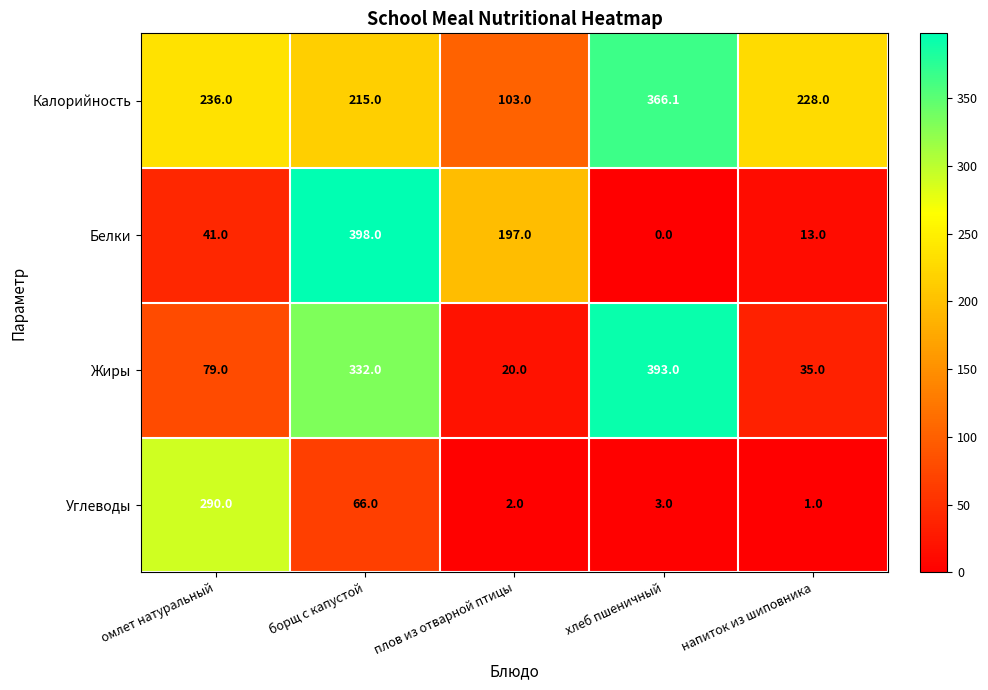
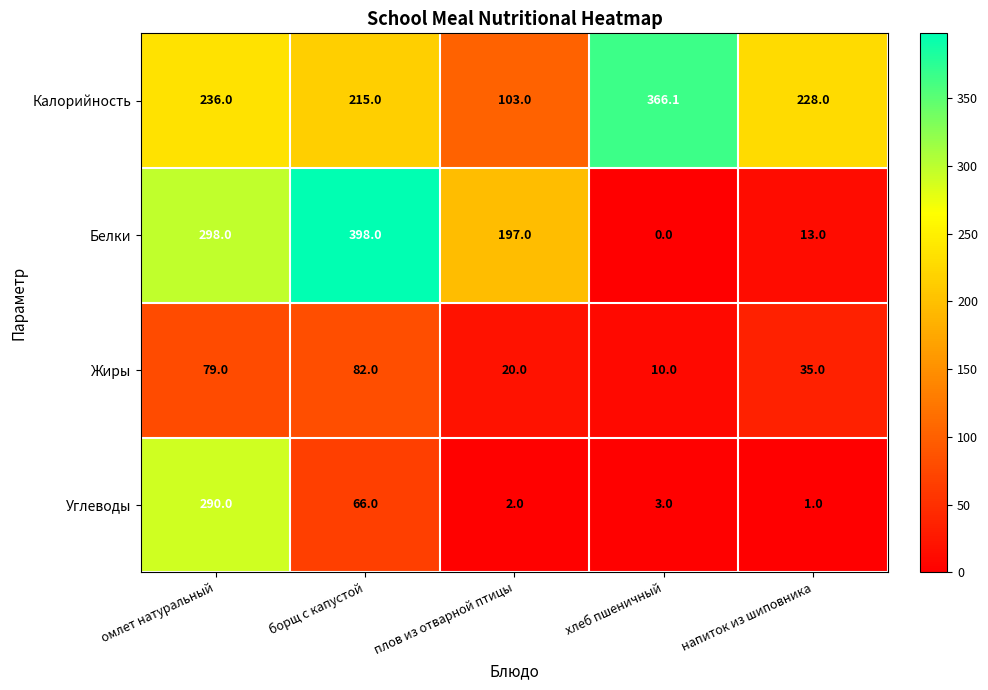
Белки, омлет натуральный: 41.0 -> 298.0
Жиры, борщ с капустой: 332.0 -> 82.0
Жиры, хлеб пшеничный: 393.0 -> 10.0
